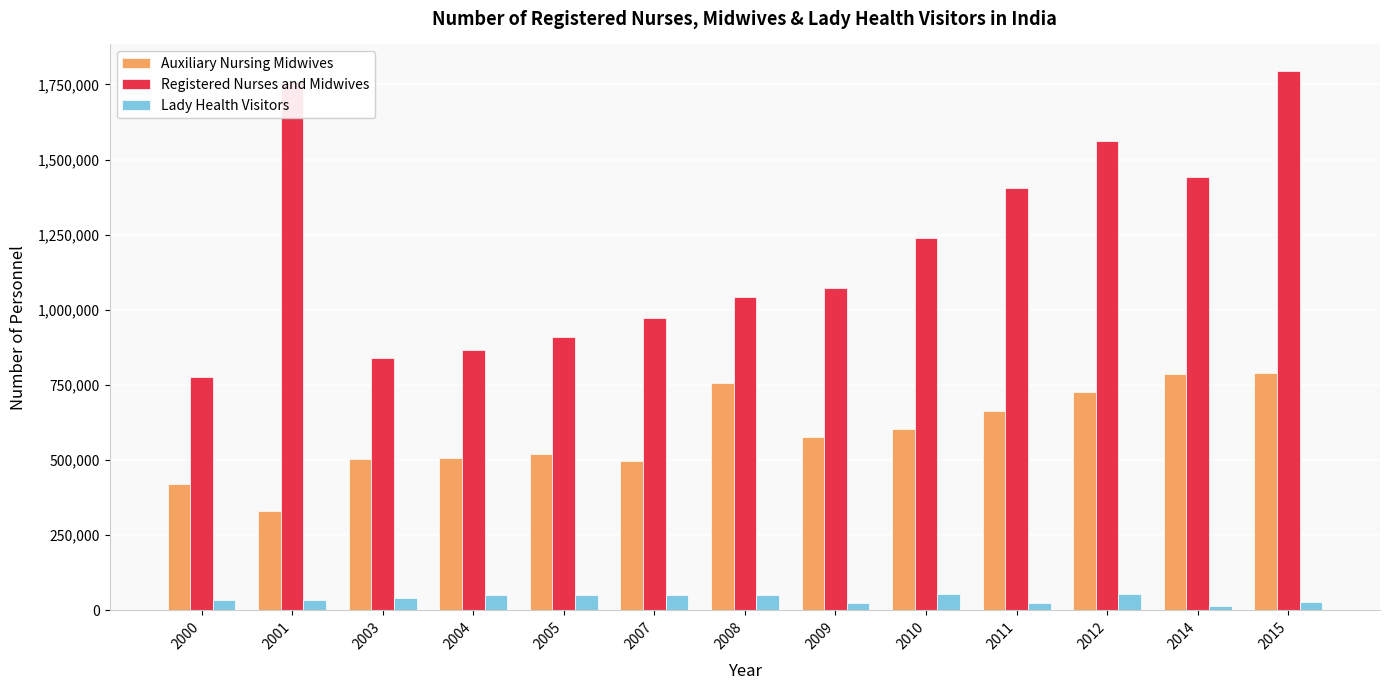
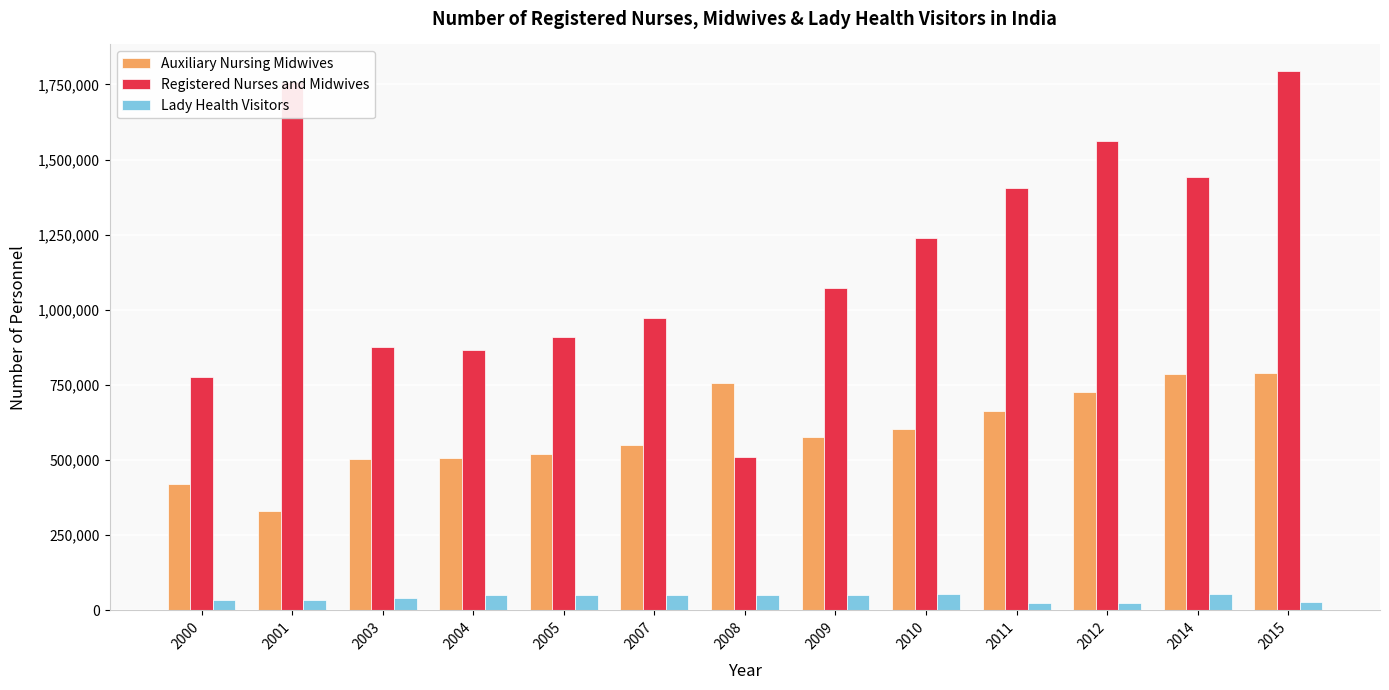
Registered Nurses and Midwives, 2003: 840,000 -> 880,000
Auxiliary Nursing Midwives, 2007: 500,000 -> 550,000
Registered Nurses and Midwives, 2008: 1,040,000 -> 510,000
Lady Health Visitors, 2009: 30,000 -> 50,000
Lady Health Visitors, 2012: 60,000 -> 30,000
Lady Health Visitors, 2014: 20,000 -> 60,000
